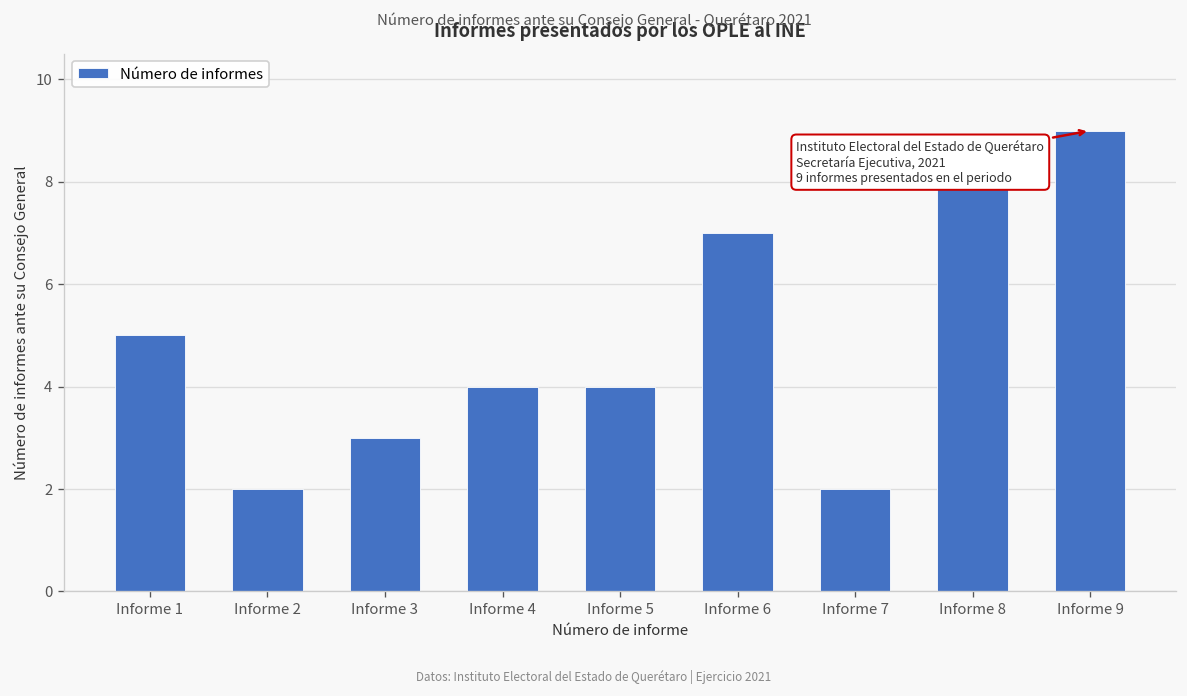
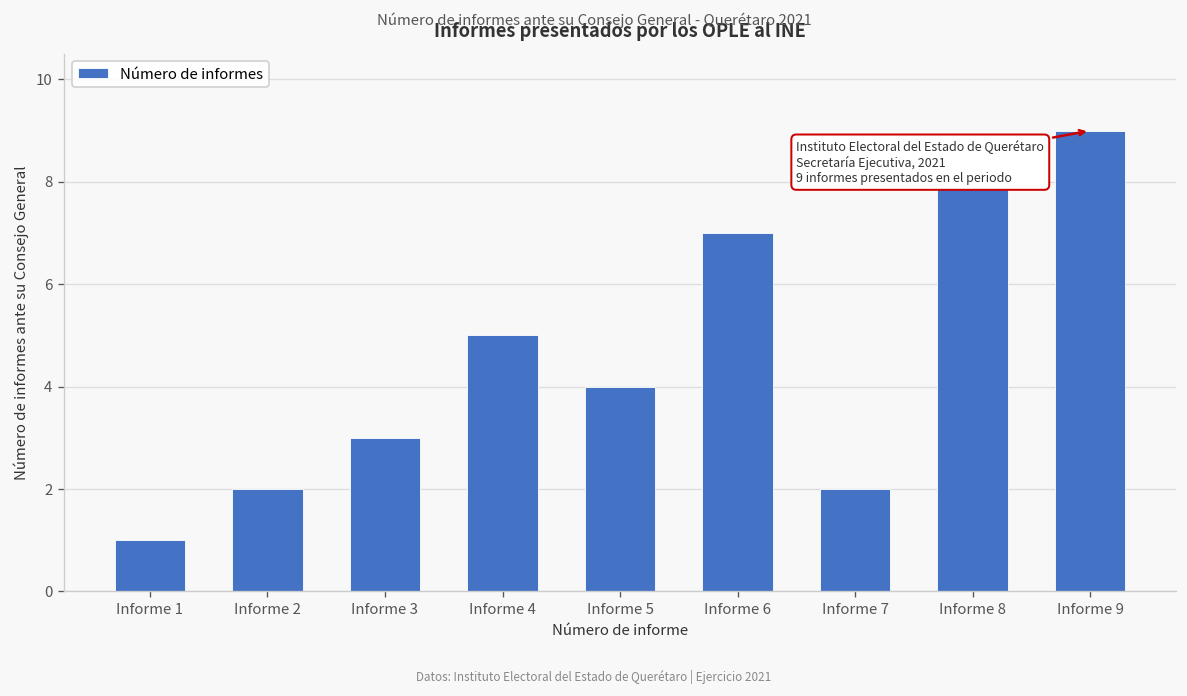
Informe 1: 5 -> 1
Informe 4: 4 -> 5
